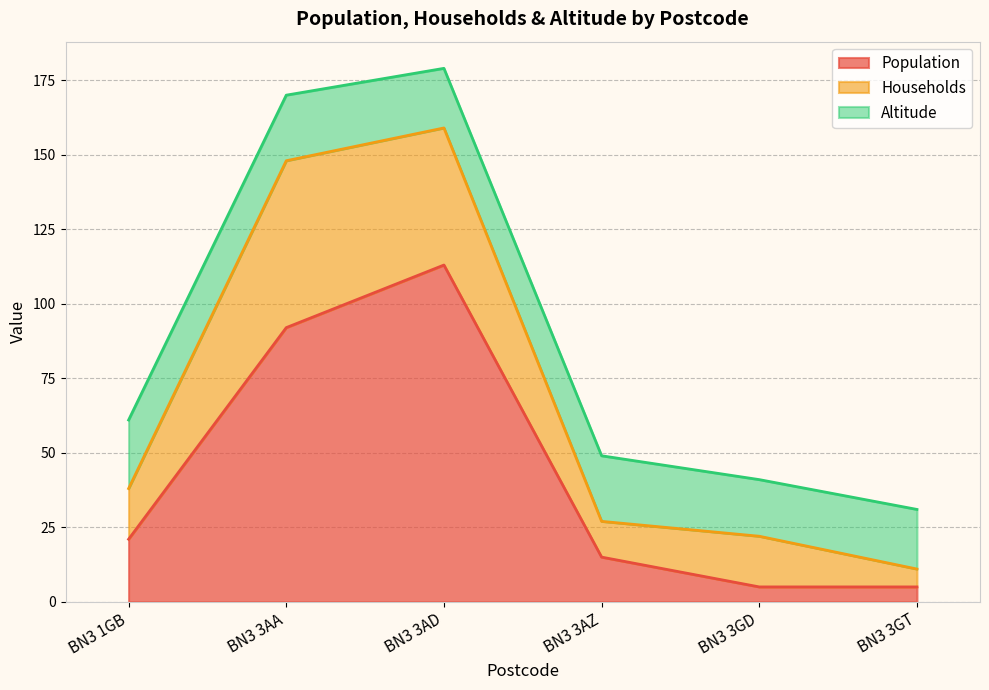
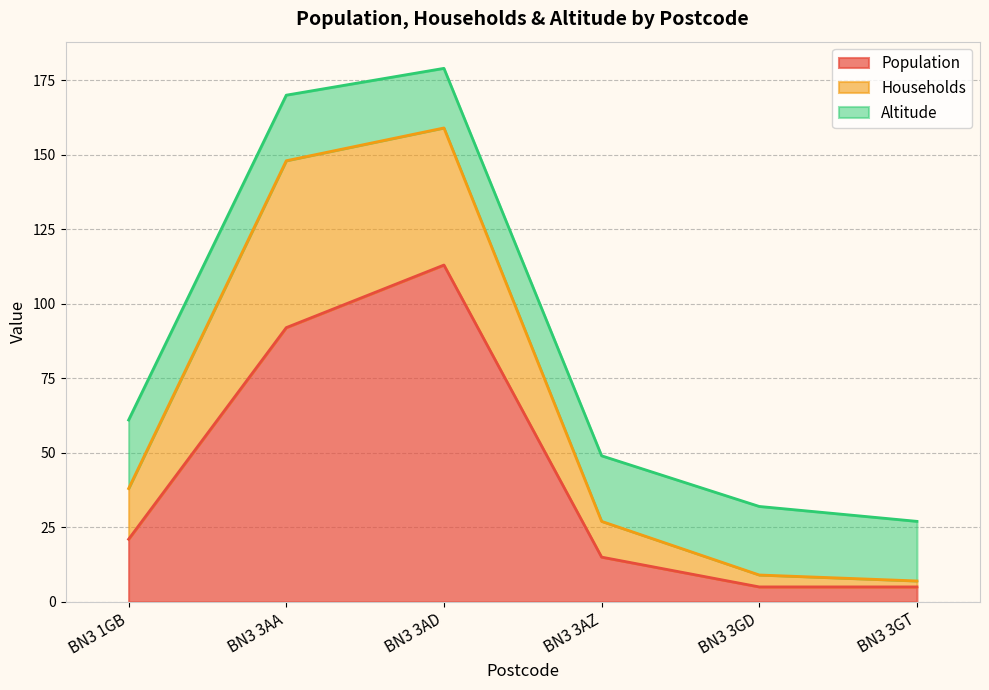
Households, BN3 3GD: 17 -> 4
Altitude, BN3 3GD: 19 -> 23
Households, BN3 3GT: 6 -> 2
